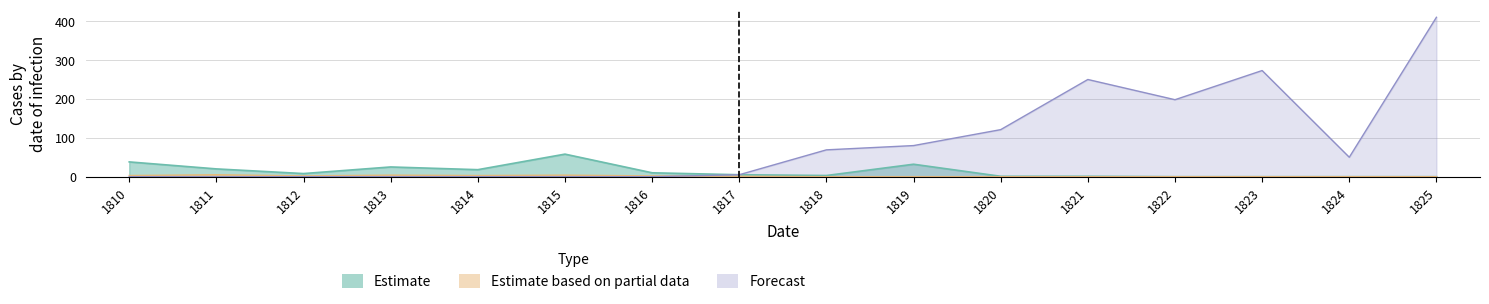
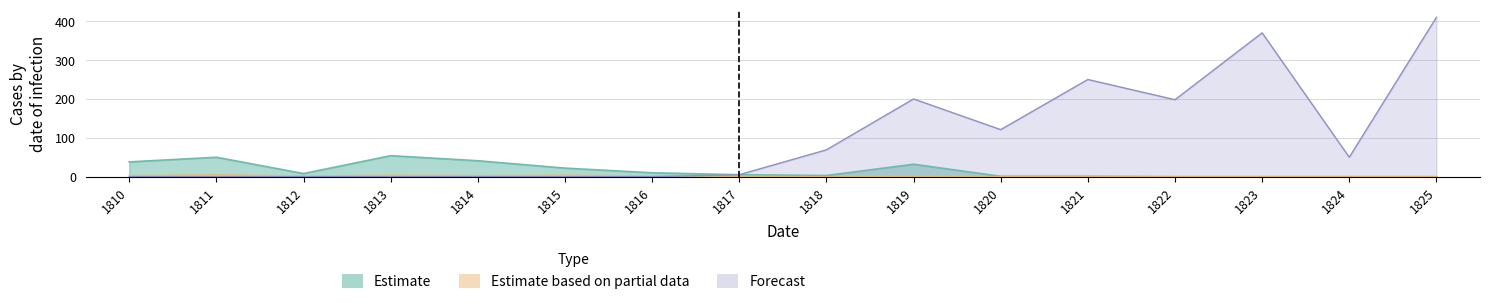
Estimate, 1811: 20 -> 50
Estimate, 1813: 30 -> 50
Estimate, 1814: 20 -> 40
Estimate, 1815: 60 -> 20
Forecast, 1819: 80 -> 200
Forecast, 1823: 270 -> 370
